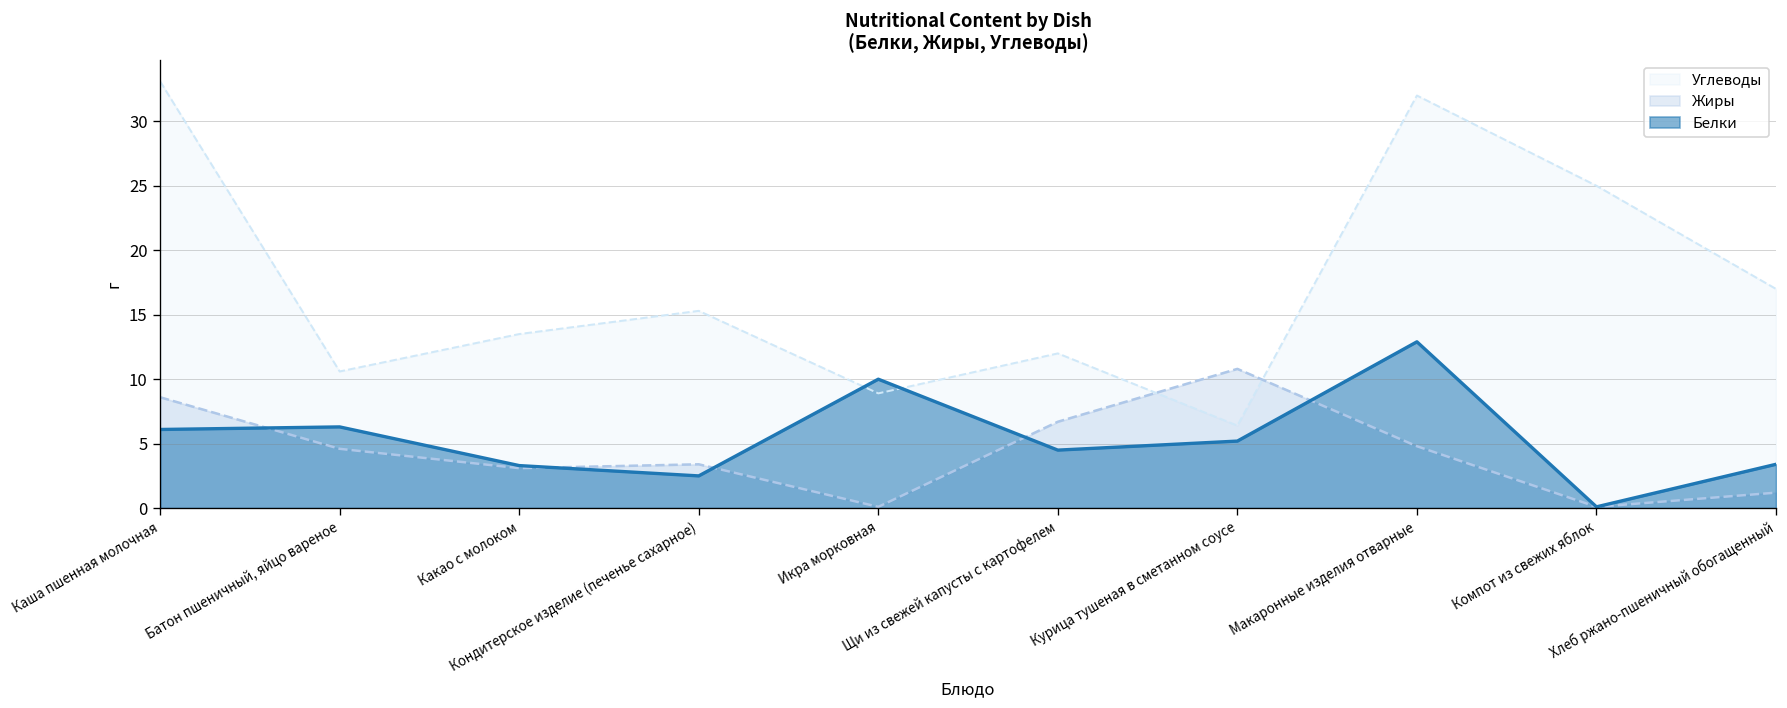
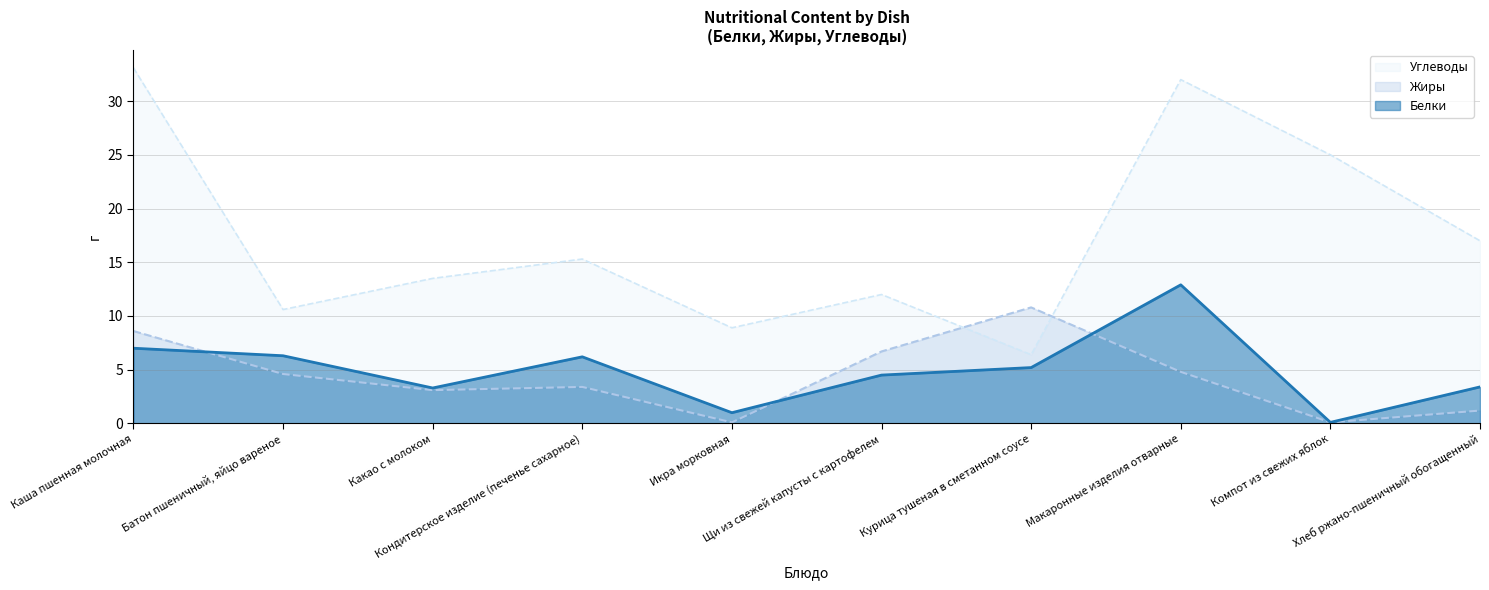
Белки, Каша пшенная молочная: 6.1 -> 7.0
Белки, Кондитерское изделие (печенье сахарное): 2.5 -> 6.2
Белки, Икра морковная: 10 -> 1
